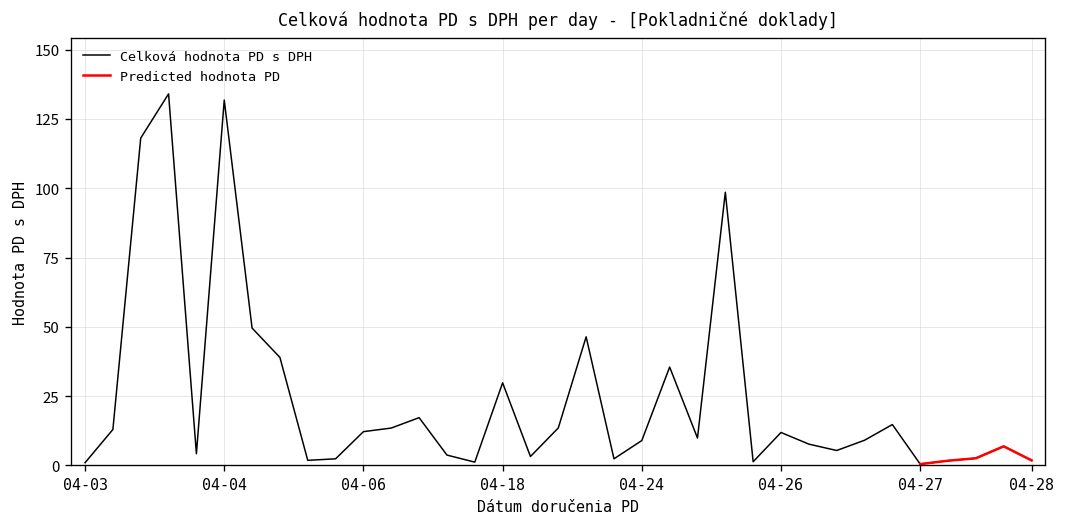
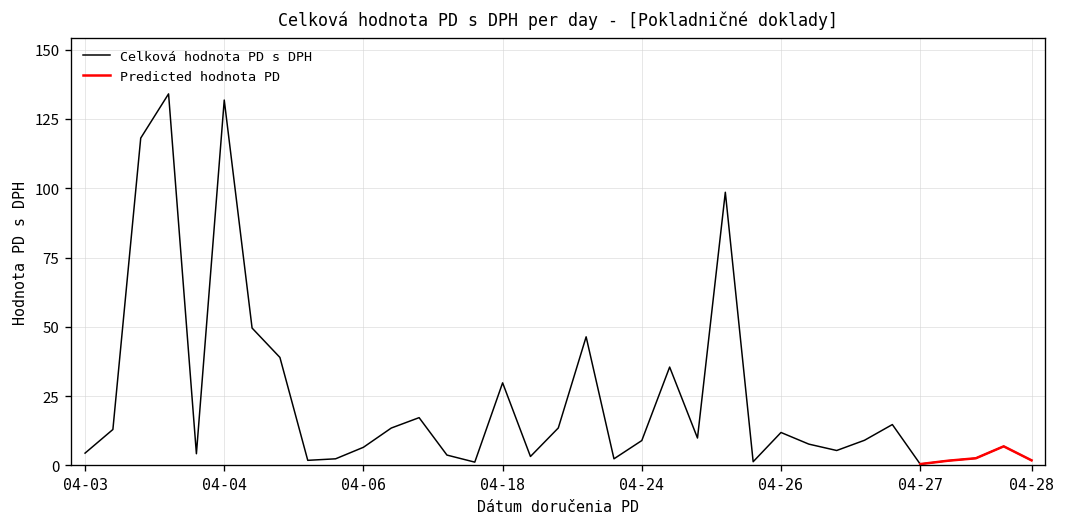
Celková hodnota PD s DPH, 04-03: 1 -> 4
Celková hodnota PD s DPH, 04-06: 12 -> 7
